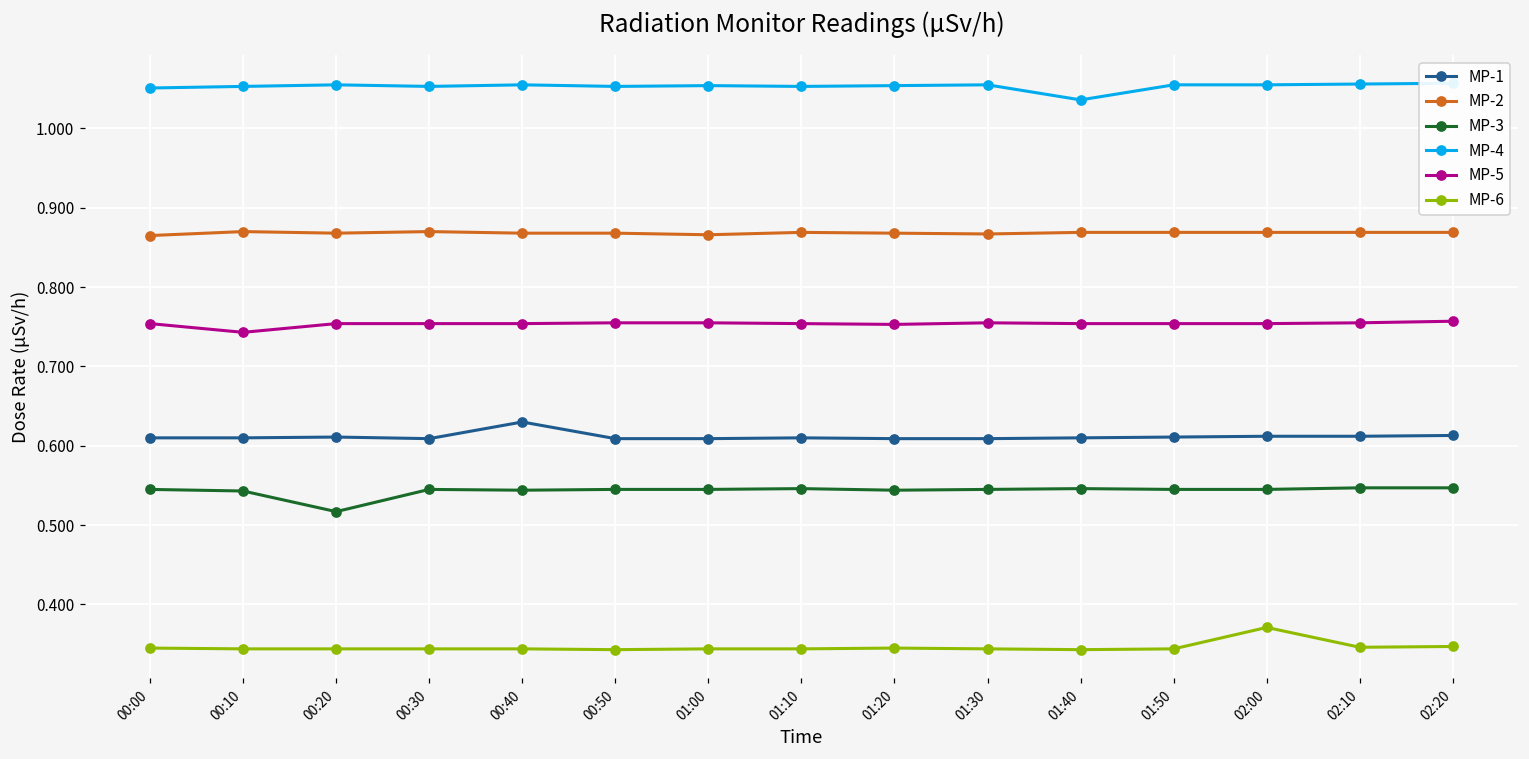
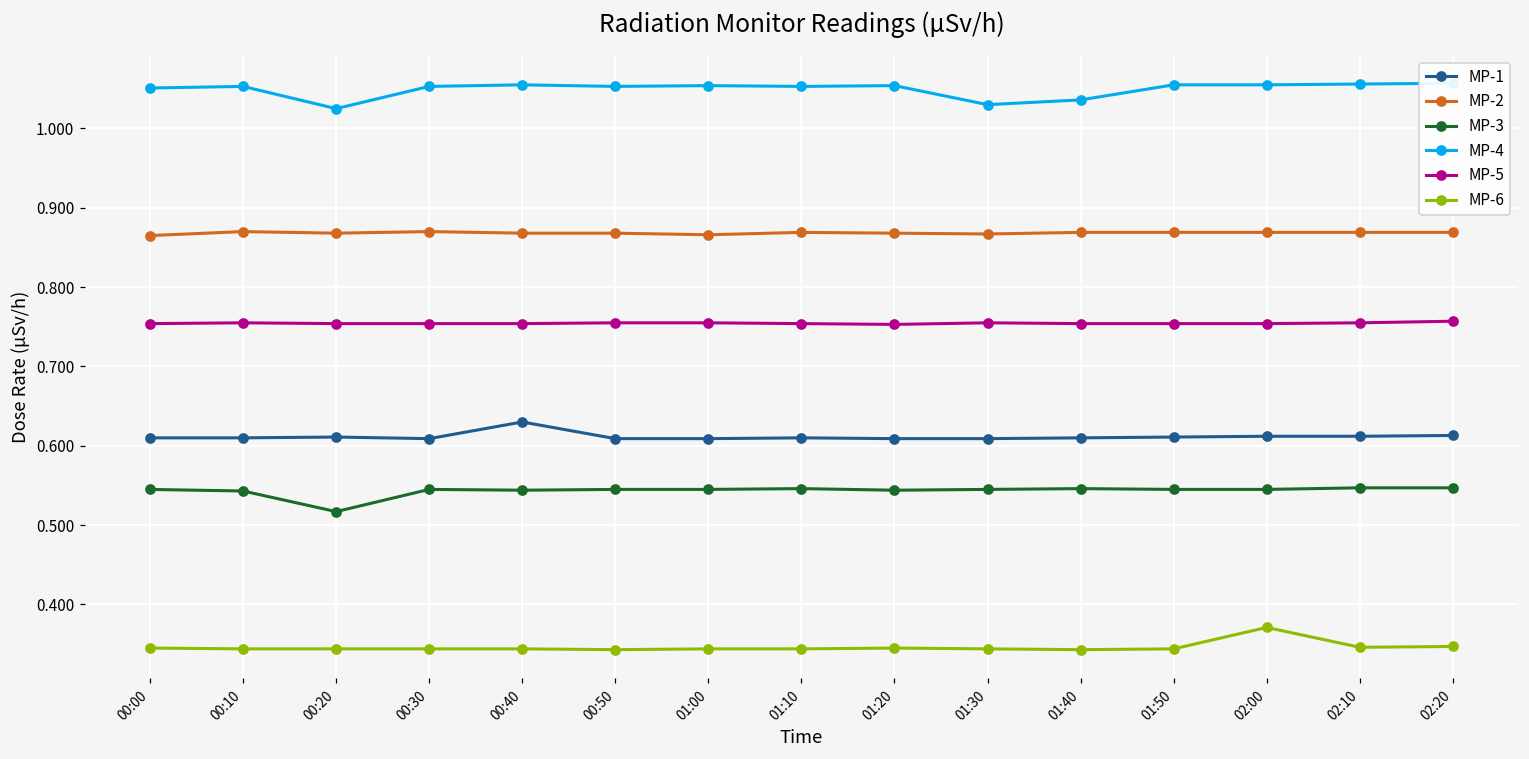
MP-5, 00:10: 0.74 -> 0.76
MP-4, 00:20: 1.06 -> 1.03
MP-4, 01:30: 1.06 -> 1.03
